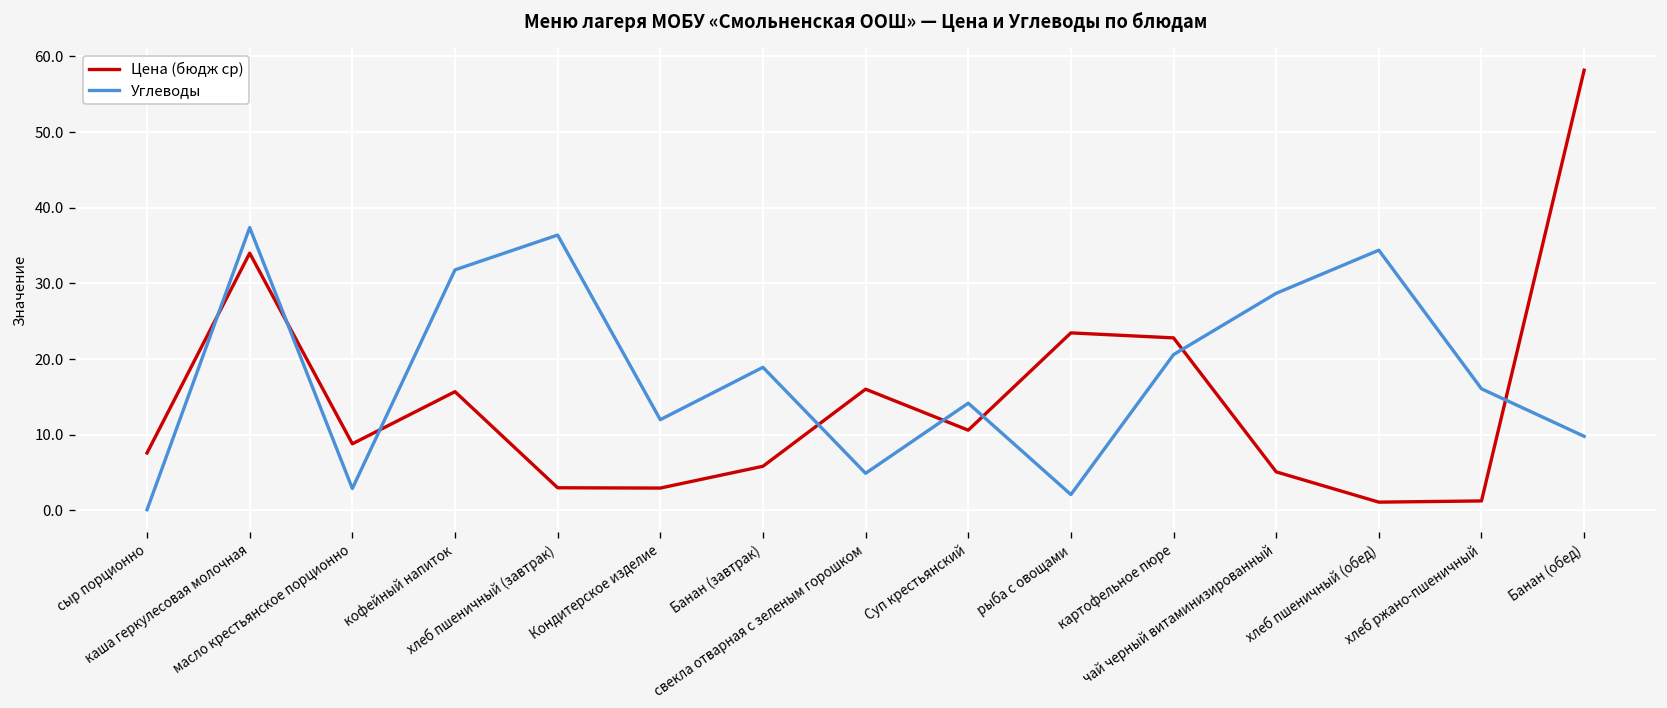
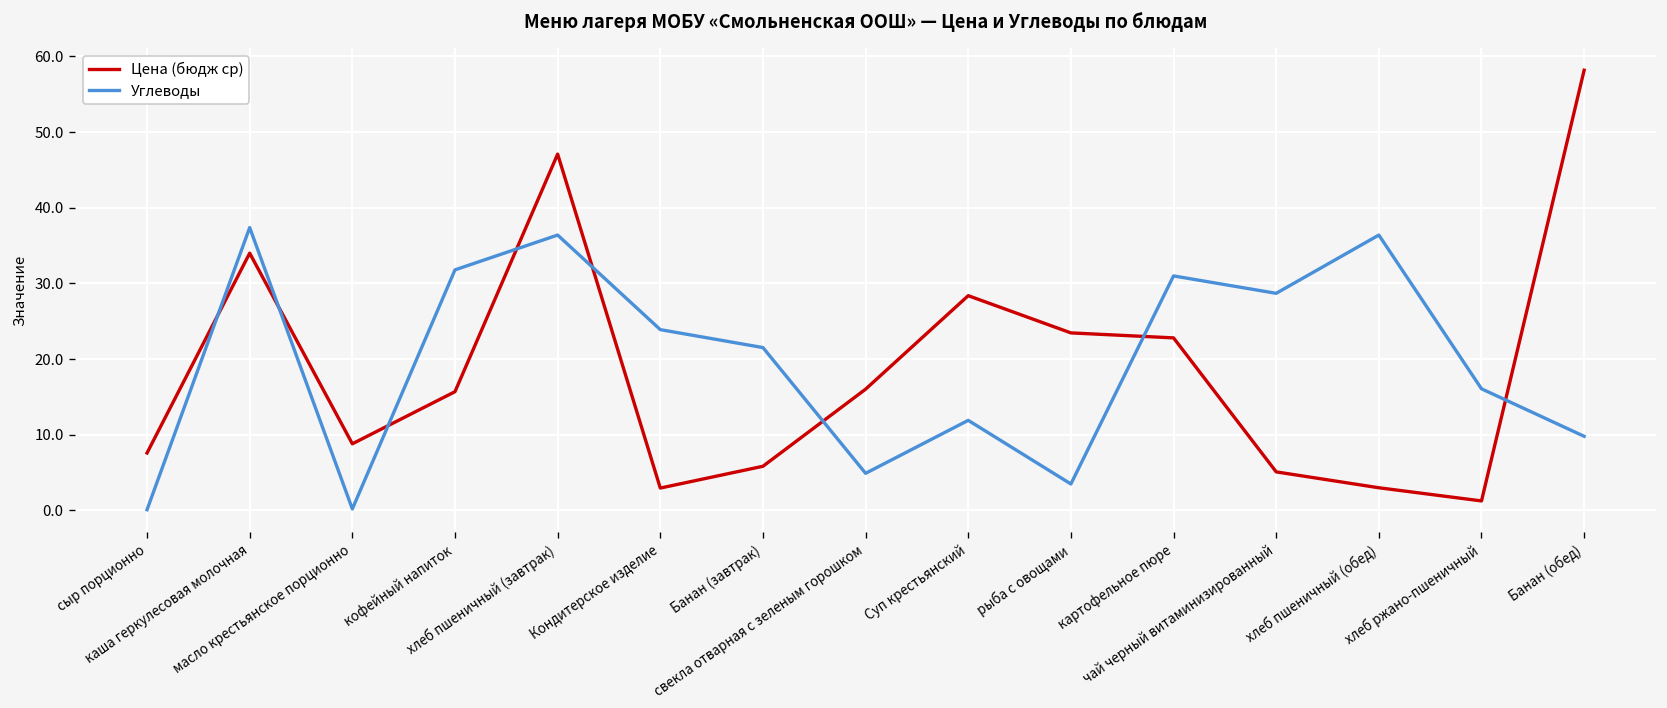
Углеводы, масло крестьянское порционно: 3 -> 0
Цена (бюдж ср), хлеб пшеничный (завтрак): 3 -> 47
Углеводы, Кондитерское изделие: 12 -> 24
Углеводы, Банан (завтрак): 19 -> 22
Цена (бюдж ср), Суп крестьянский: 11 -> 28
Углеводы, Суп крестьянский: 14 -> 12
Углеводы, рыба с овощами: 2 -> 4
Углеводы, картофельное пюре: 21 -> 31
Цена (бюдж ср), хлеб пшеничный (обед): 1 -> 3
Углеводы, хлеб пшеничный (обед): 34 -> 36
